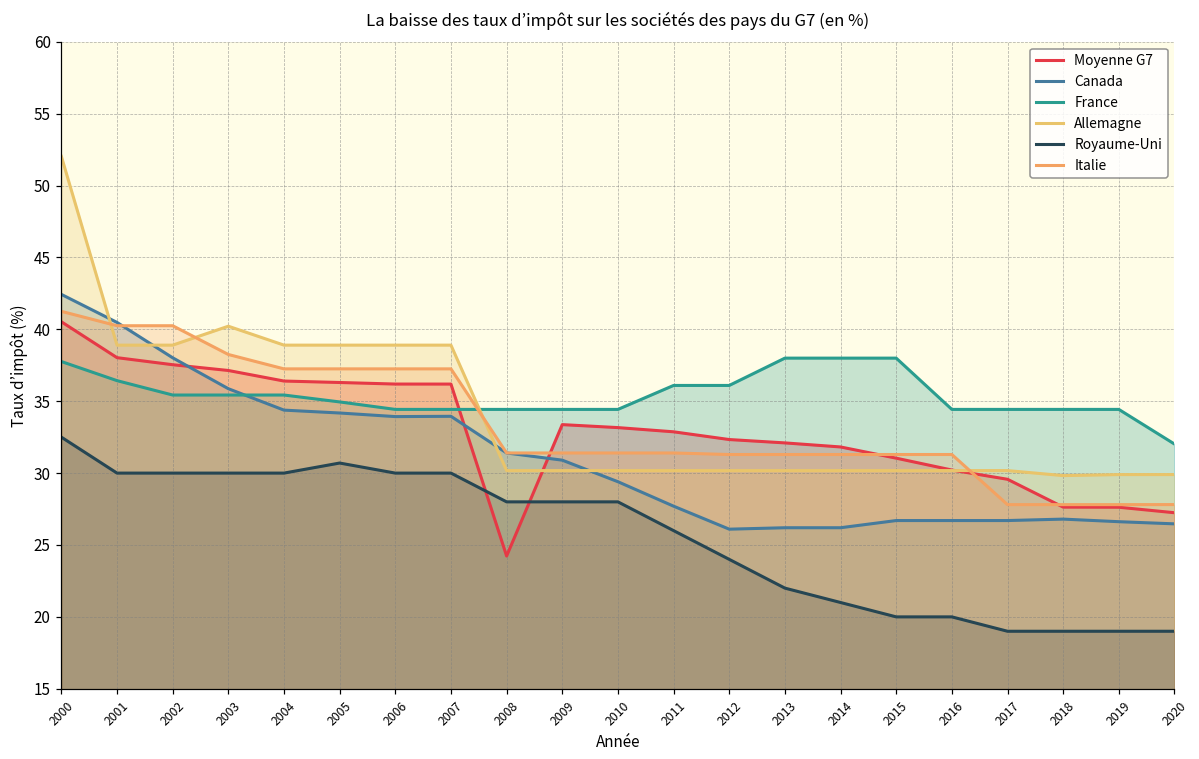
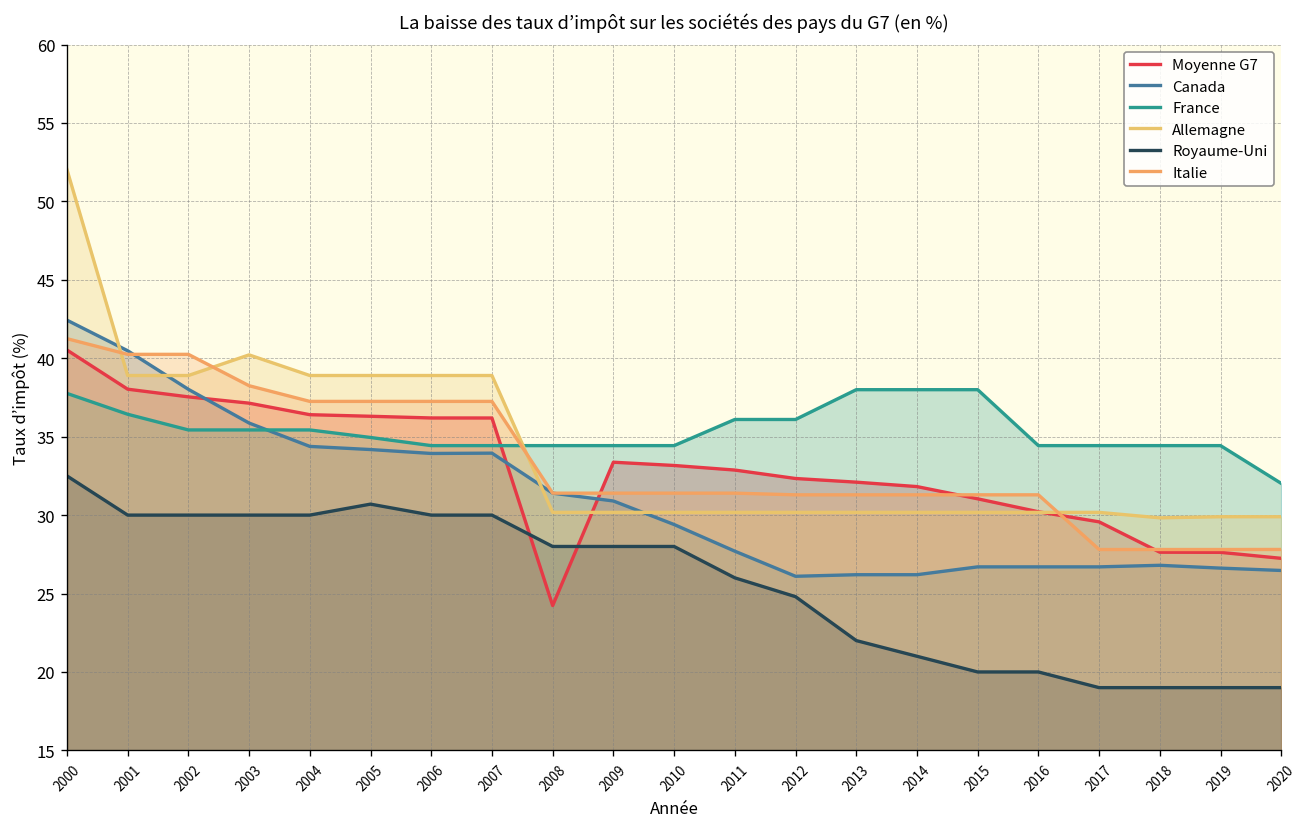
Royaume-Uni, 2012: 24.0 -> 24.8
